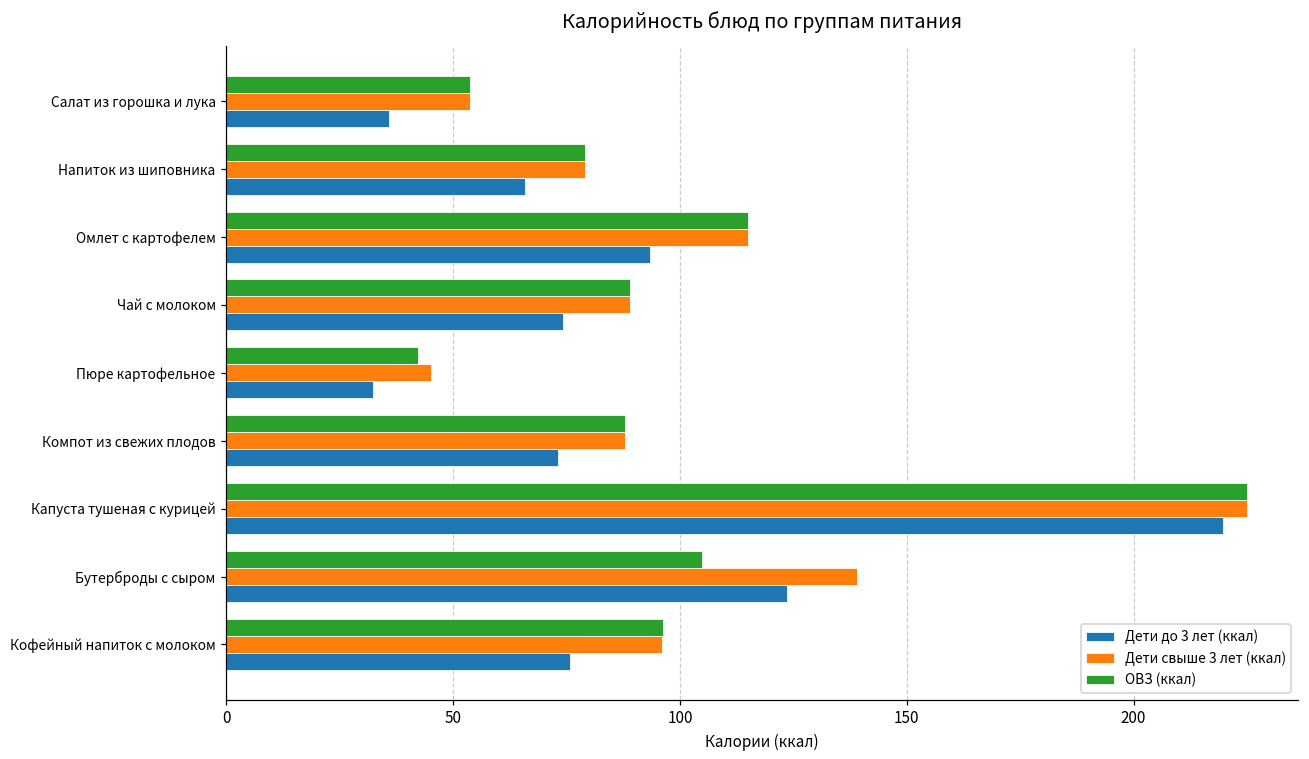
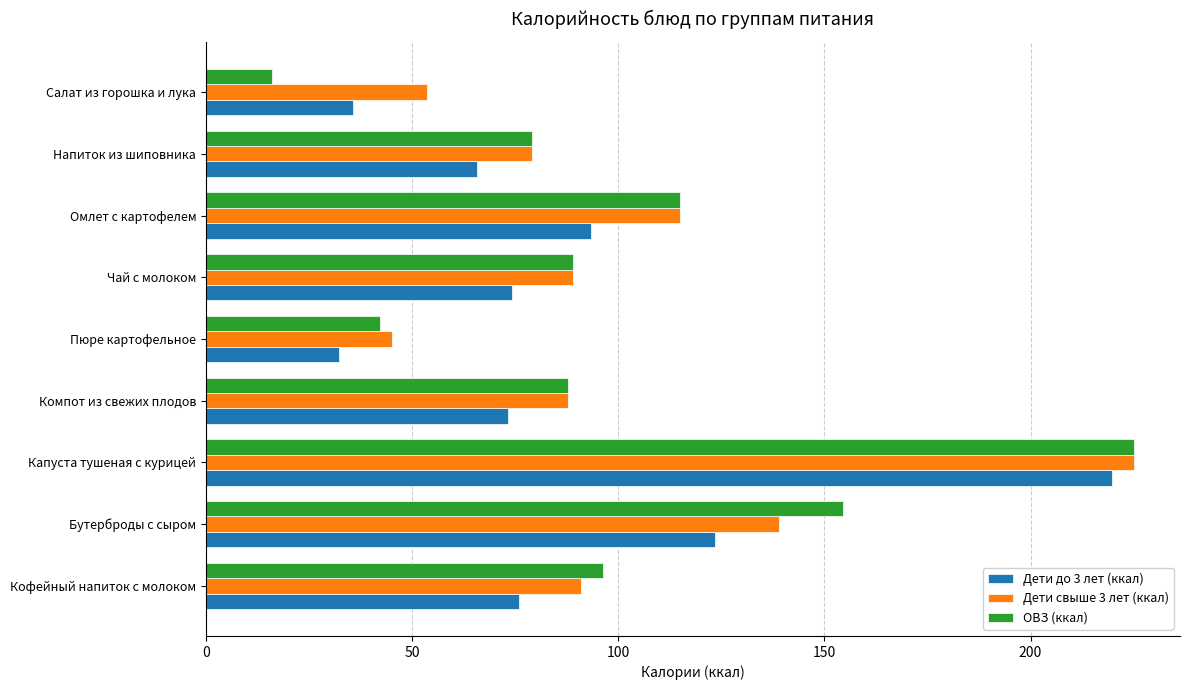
ОВЗ (ккал), Салат из горошка и лука: 54 -> 16
ОВЗ (ккал), Бутерброды с сыром: 105 -> 154
Дети свыше 3 лет (ккал), Кофейный напиток с молоком: 96 -> 91
